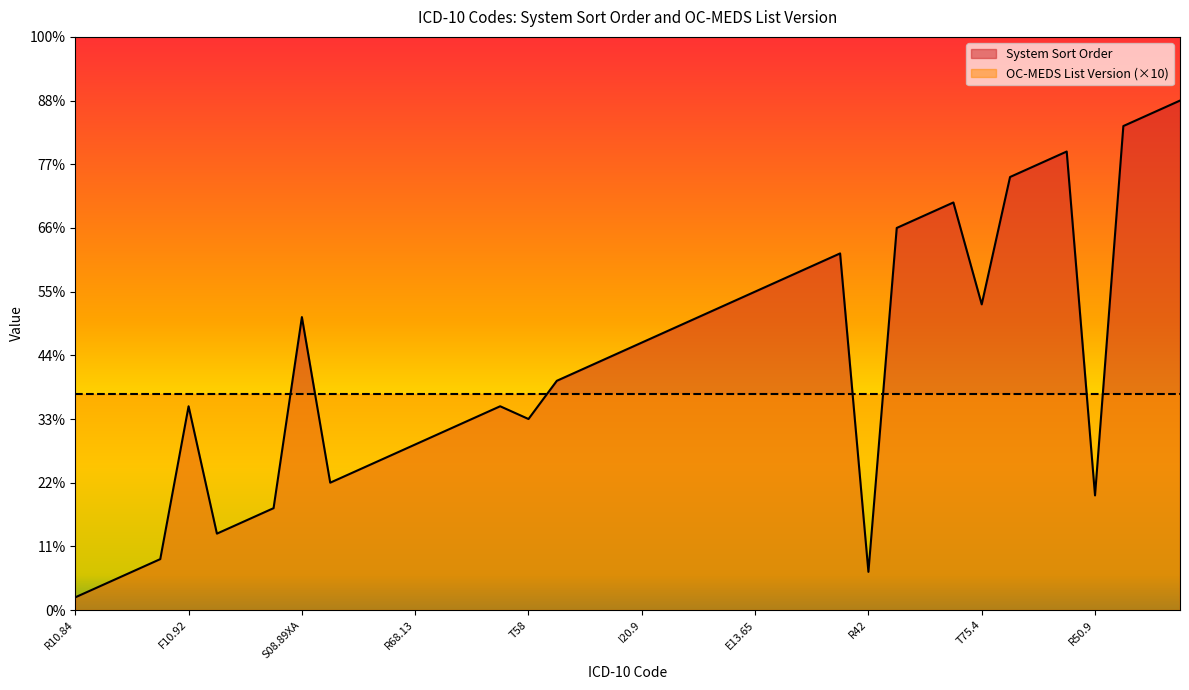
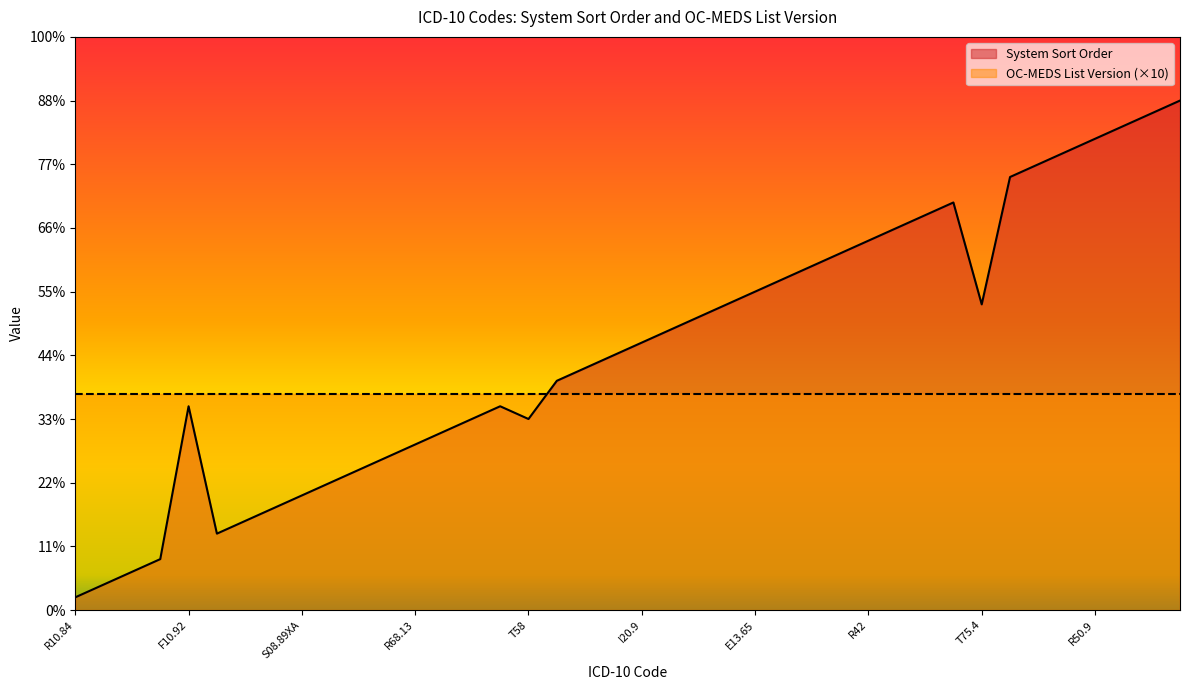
System Sort Order, S08.89XA: 51% -> 20%
System Sort Order, R42: 7% -> 64%
System Sort Order, R50.9: 20% -> 82%
